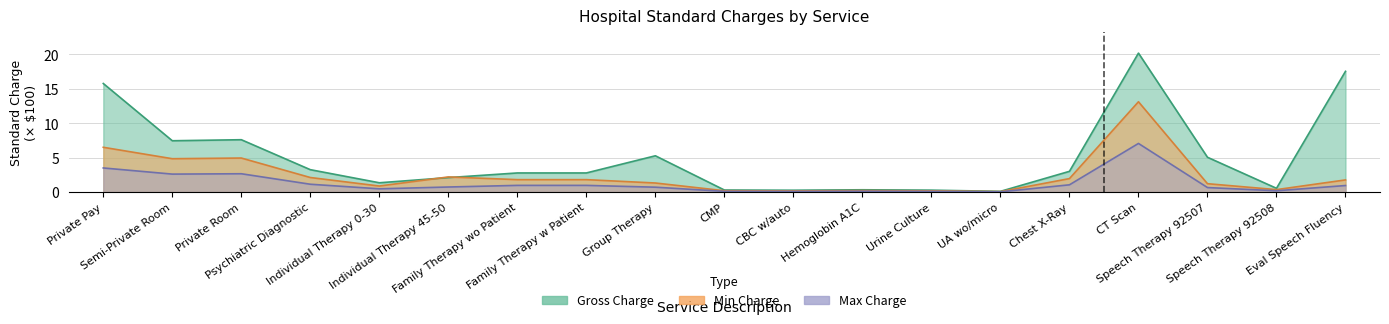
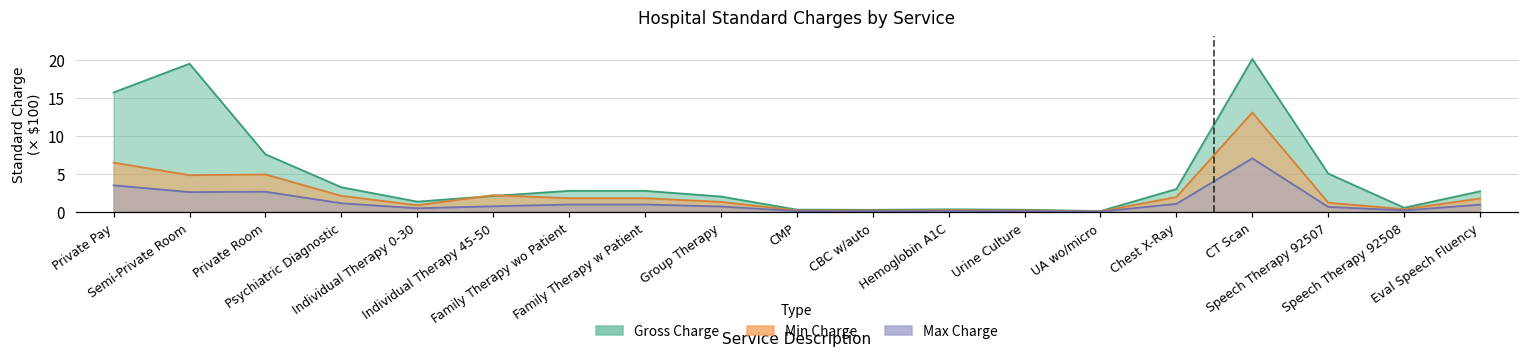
Gross Charge, Semi-Private Room: 7 -> 20
Gross Charge, Group Therapy: 5 -> 2
Gross Charge, Eval Speech Fluency: 18 -> 3
